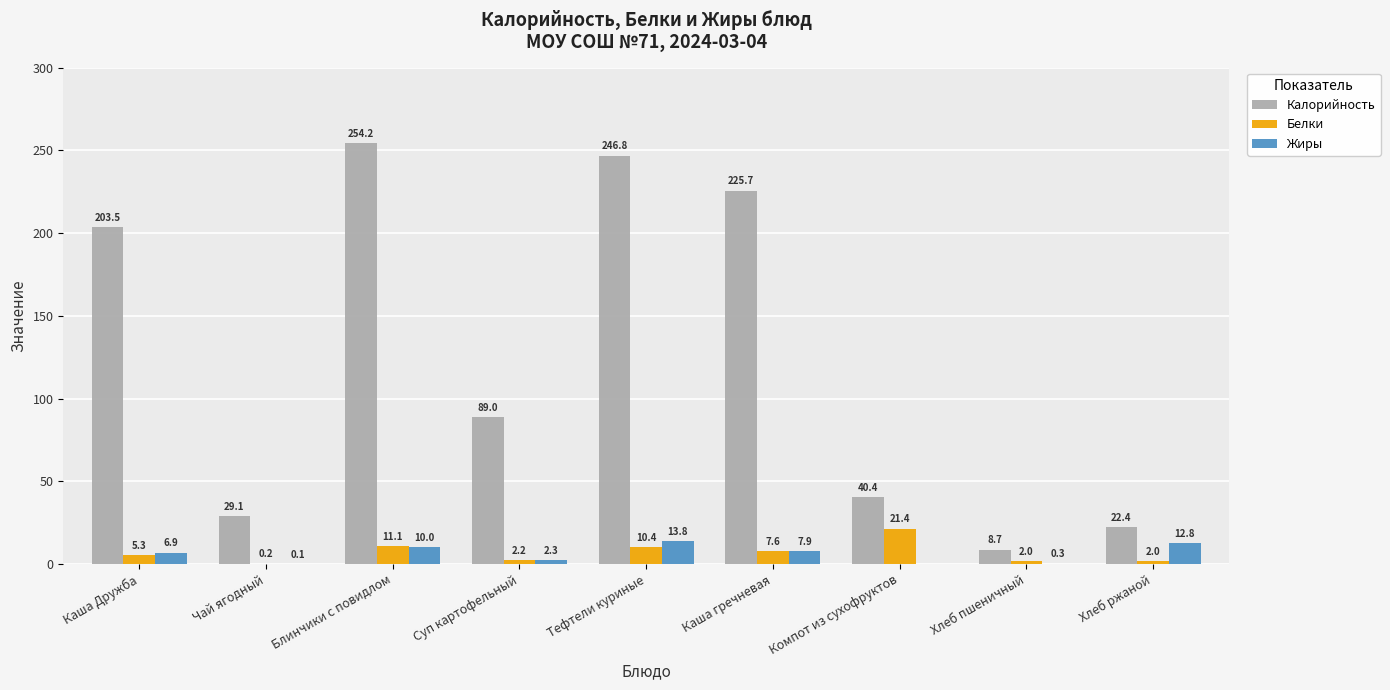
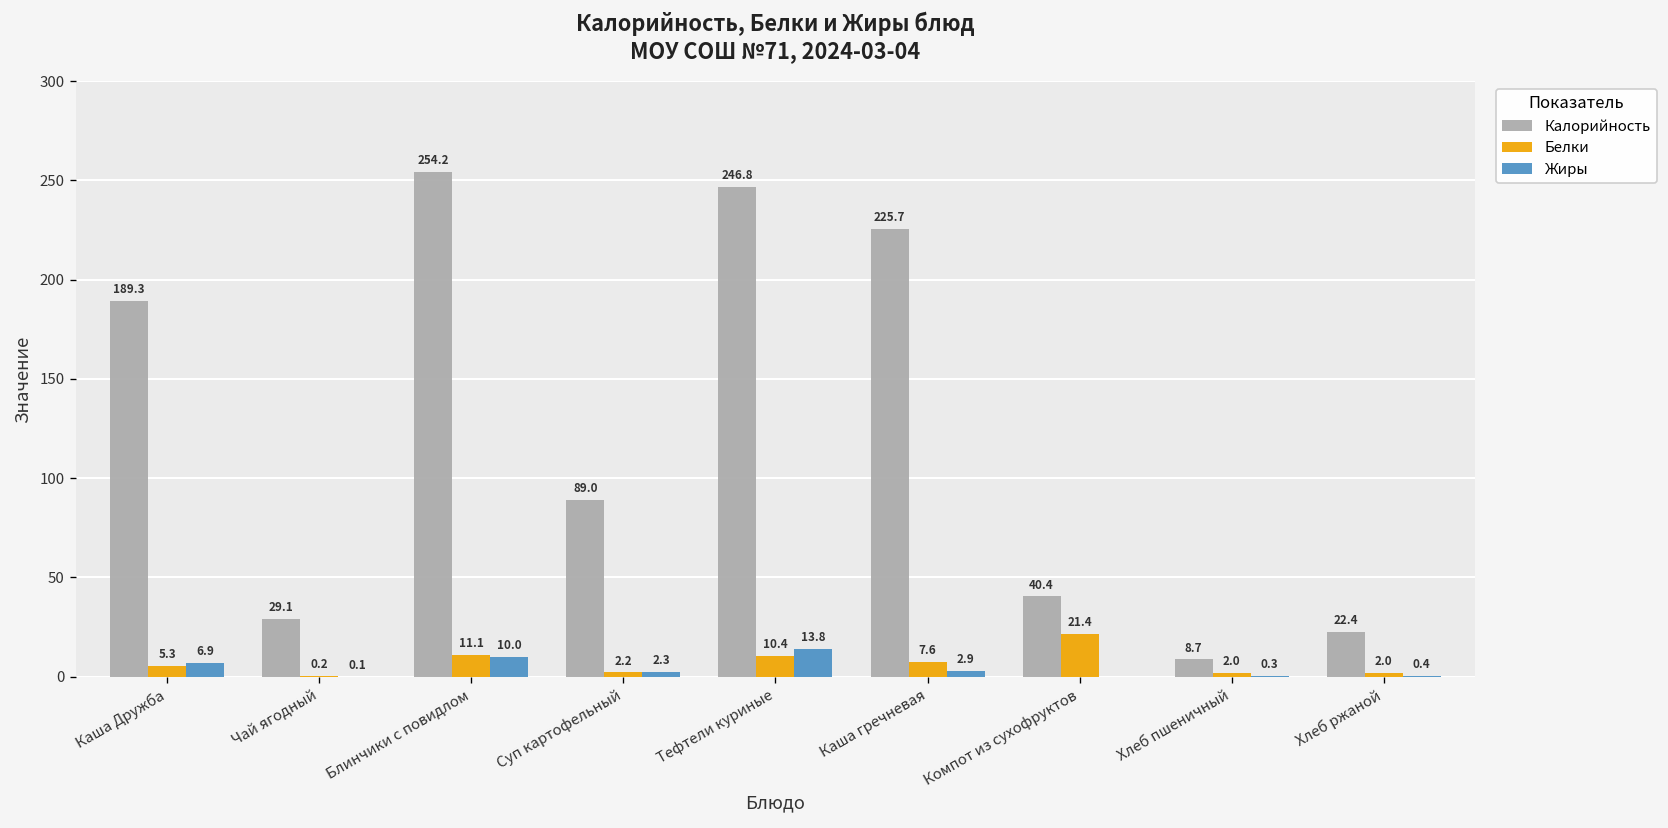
Калорийность, Каша Дружба: 203.5 -> 189.3
Жиры, Каша гречневая: 7.9 -> 2.9
Жиры, Хлеб ржаной: 12.8 -> 0.4
